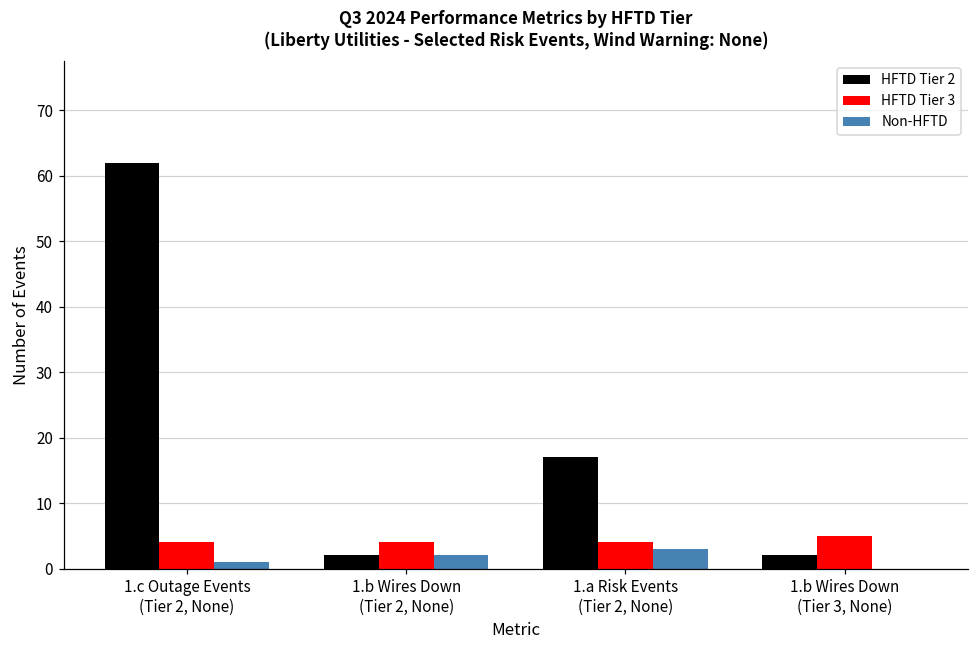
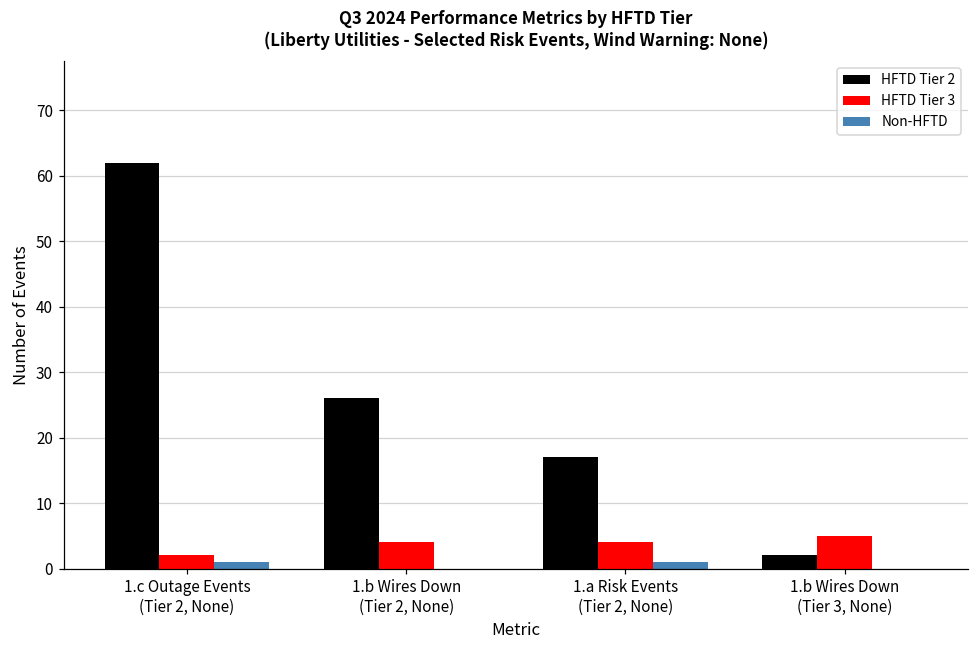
HFTD Tier 3, 1.c Outage Events (Tier 2, None): 4 -> 2
HFTD Tier 2, 1.b Wires Down (Tier 2, None): 2 -> 26
Non-HFTD, 1.b Wires Down (Tier 2, None): 2 -> 0
Non-HFTD, 1.a Risk Events (Tier 2, None): 3 -> 1
